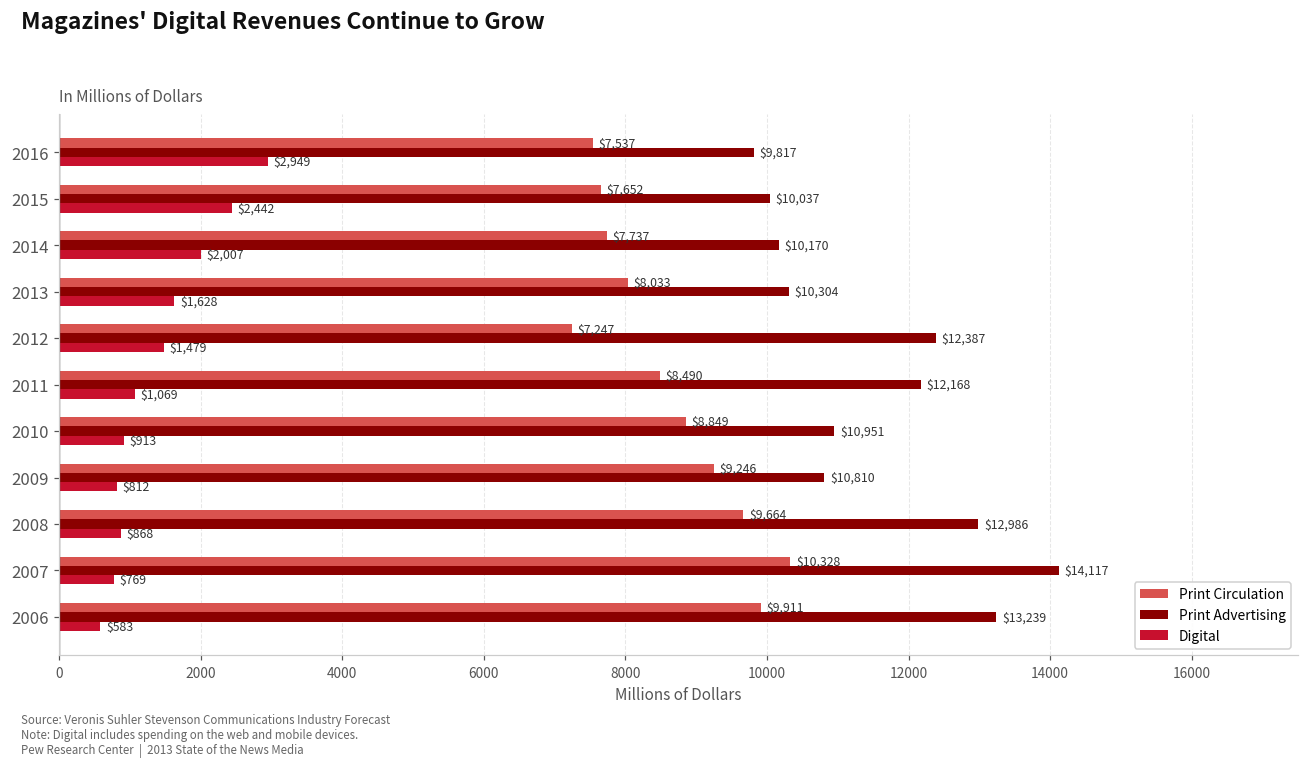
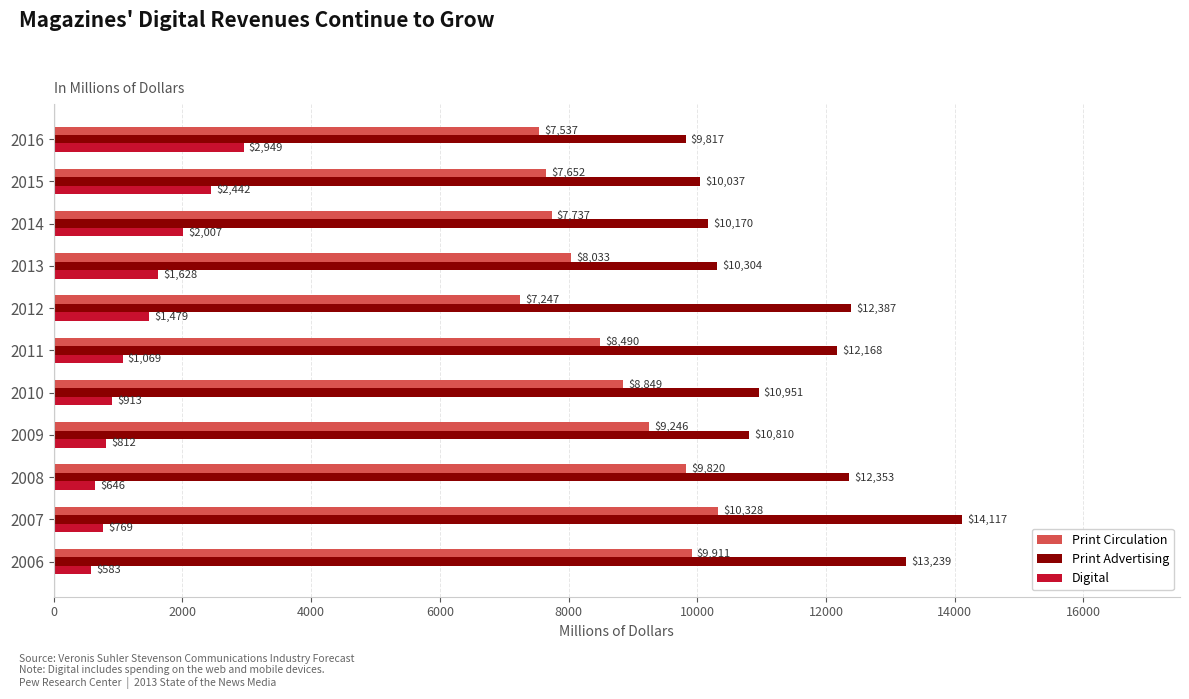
Print Circulation, 2008: $9,664 -> $9,820
Print Advertising, 2008: $12,986 -> $12,353
Digital, 2008: $868 -> $646
